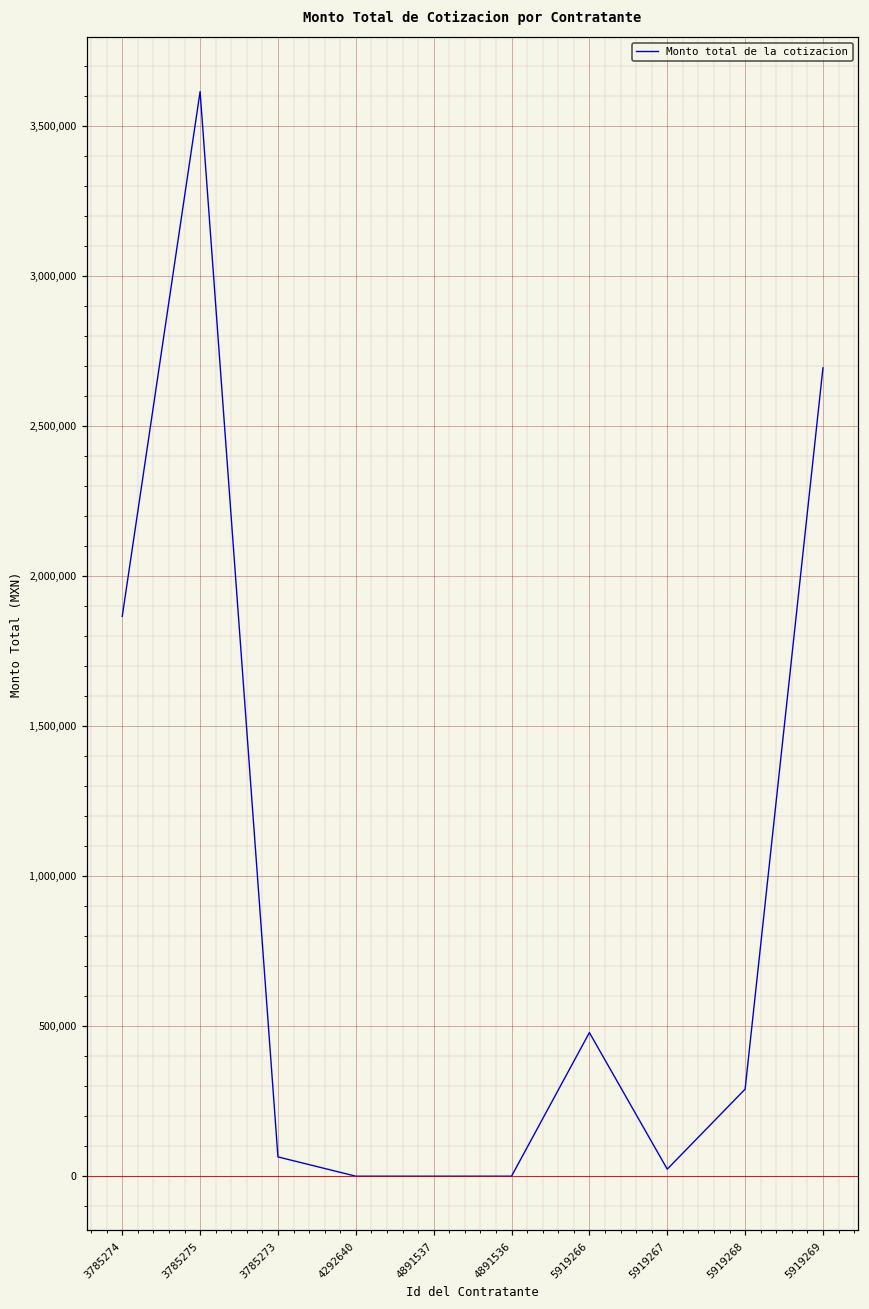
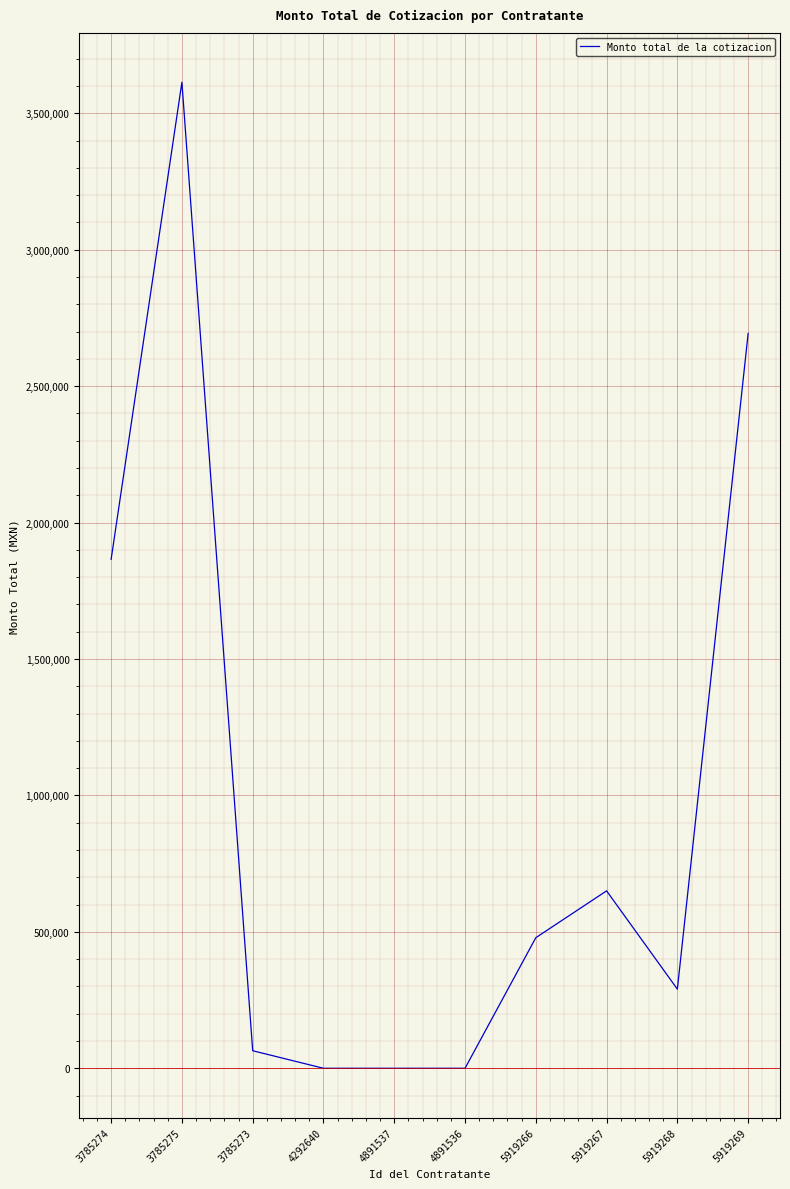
5919267: 20,000 -> 650,000
